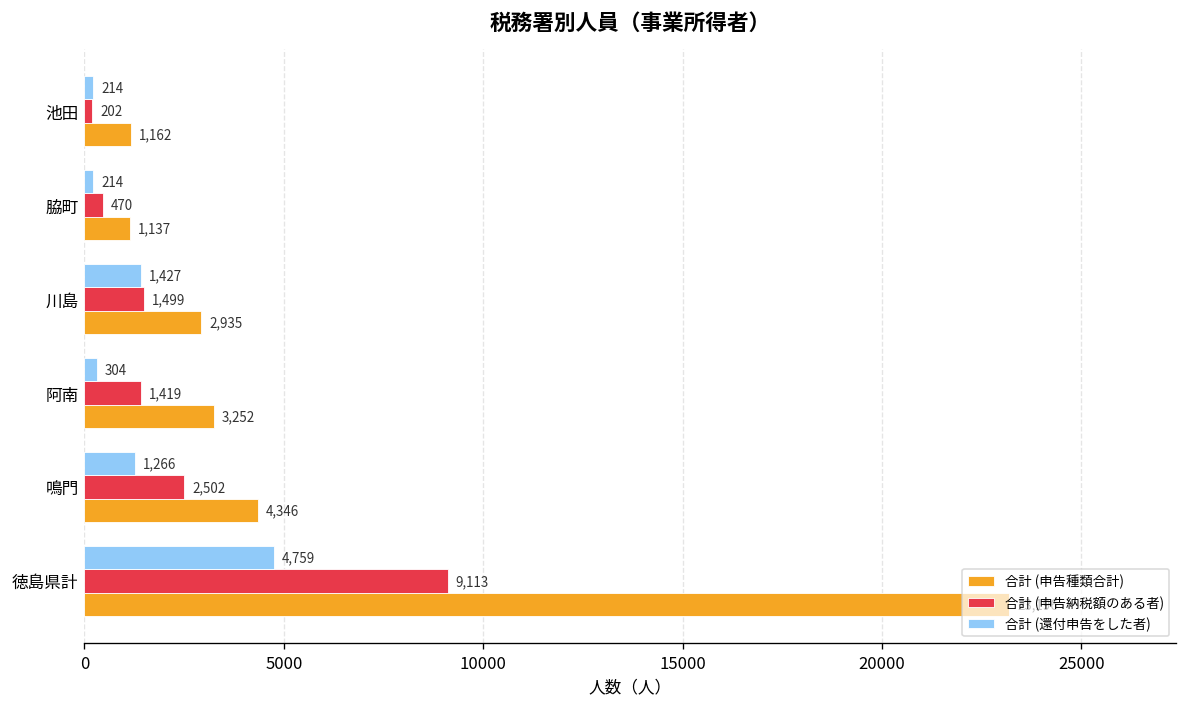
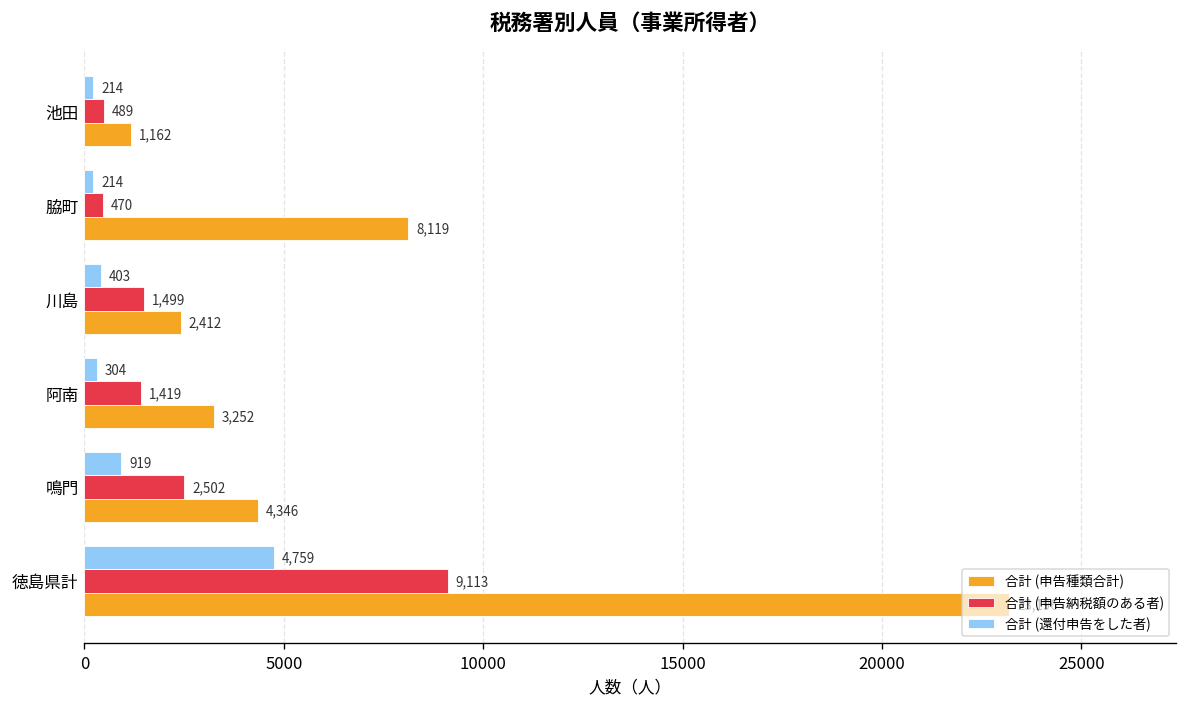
合計 (申告納税額のある者), 池田: 202 -> 489
合計 (申告種類合計), 脇町: 1,137 -> 8,119
合計 (還付申告をした者), 川島: 1,427 -> 403
合計 (申告種類合計), 川島: 2,935 -> 2,412
合計 (還付申告をした者), 鳴門: 1,266 -> 919
